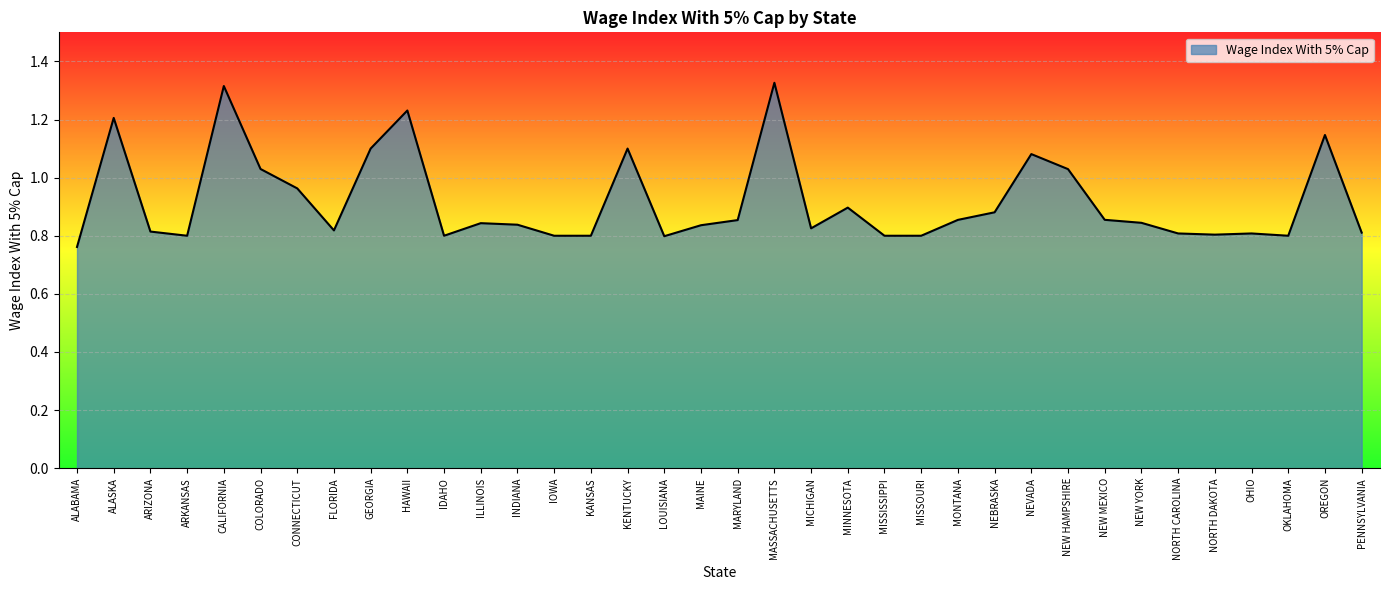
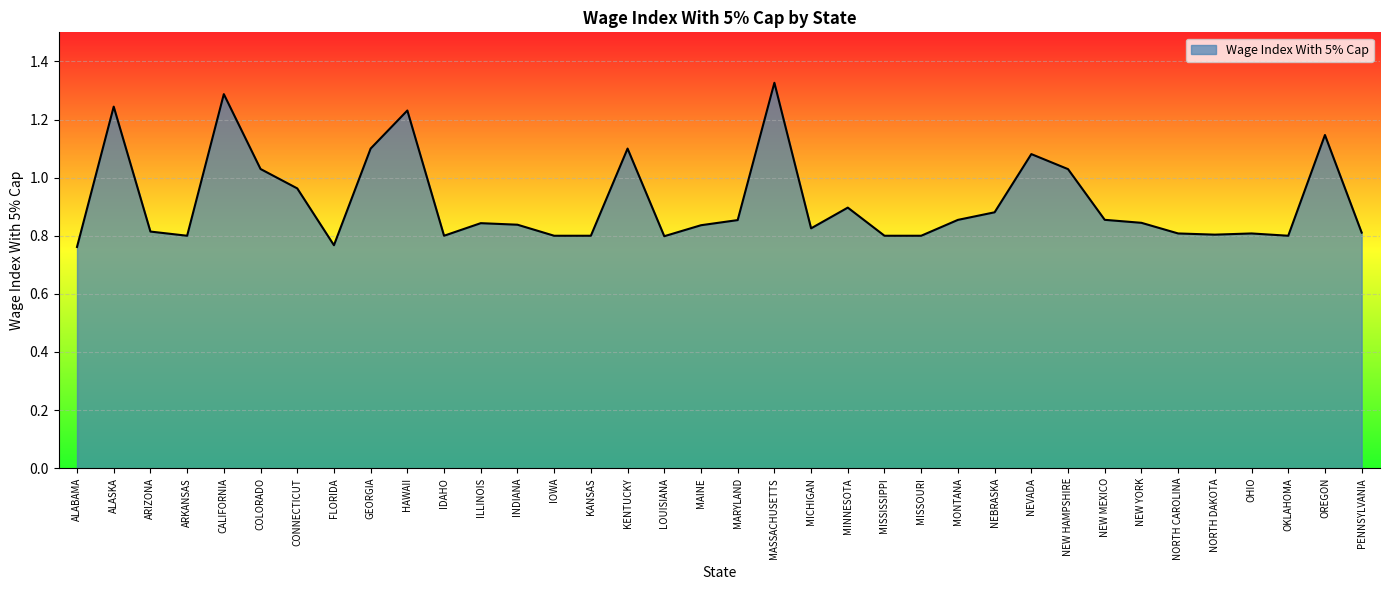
ALASKA: 1.21 -> 1.24
CALIFORNIA: 1.32 -> 1.29
FLORIDA: 0.82 -> 0.77
